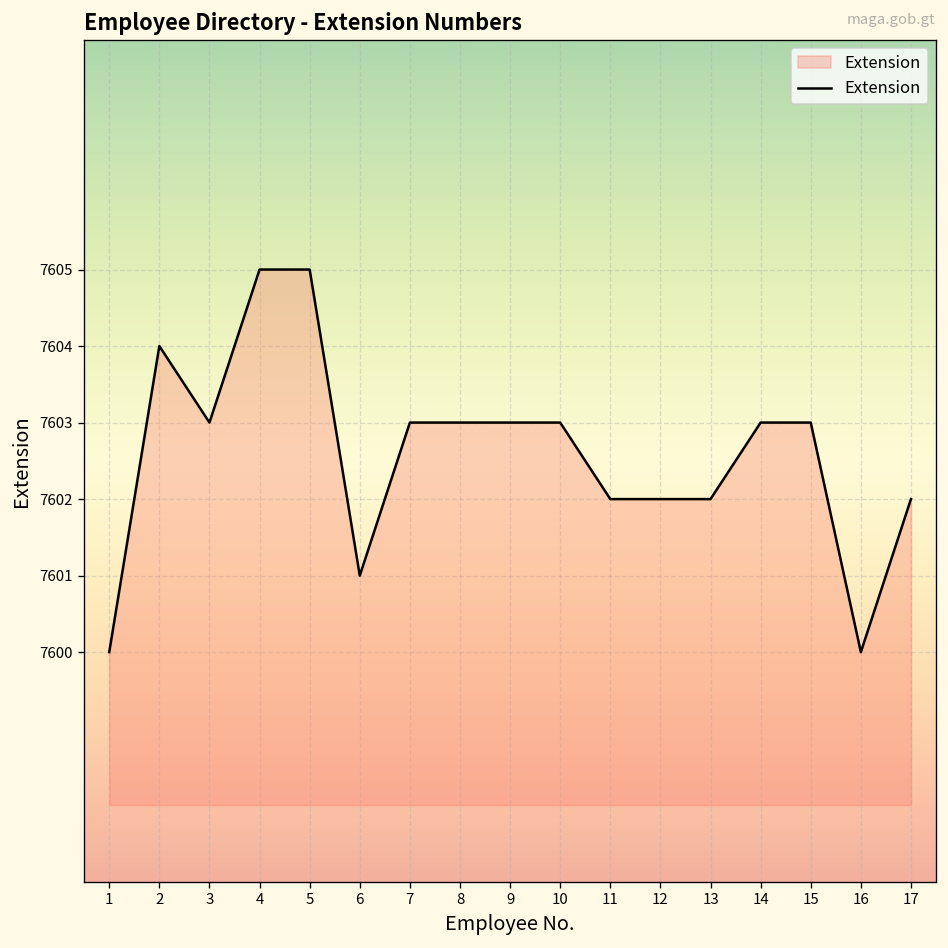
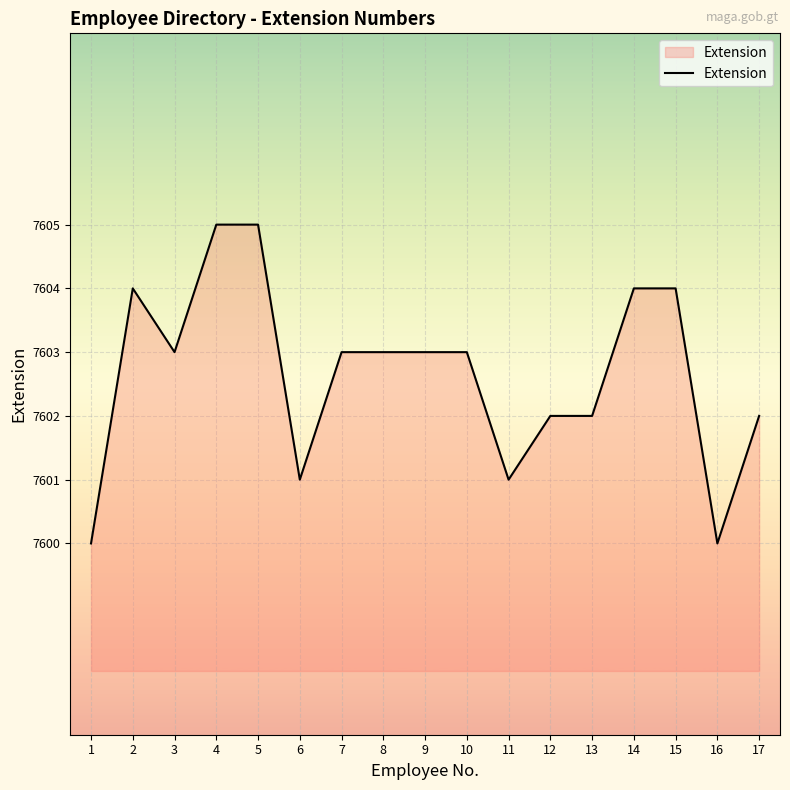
11: 7602 -> 7601
14: 7603 -> 7604
15: 7603 -> 7604
